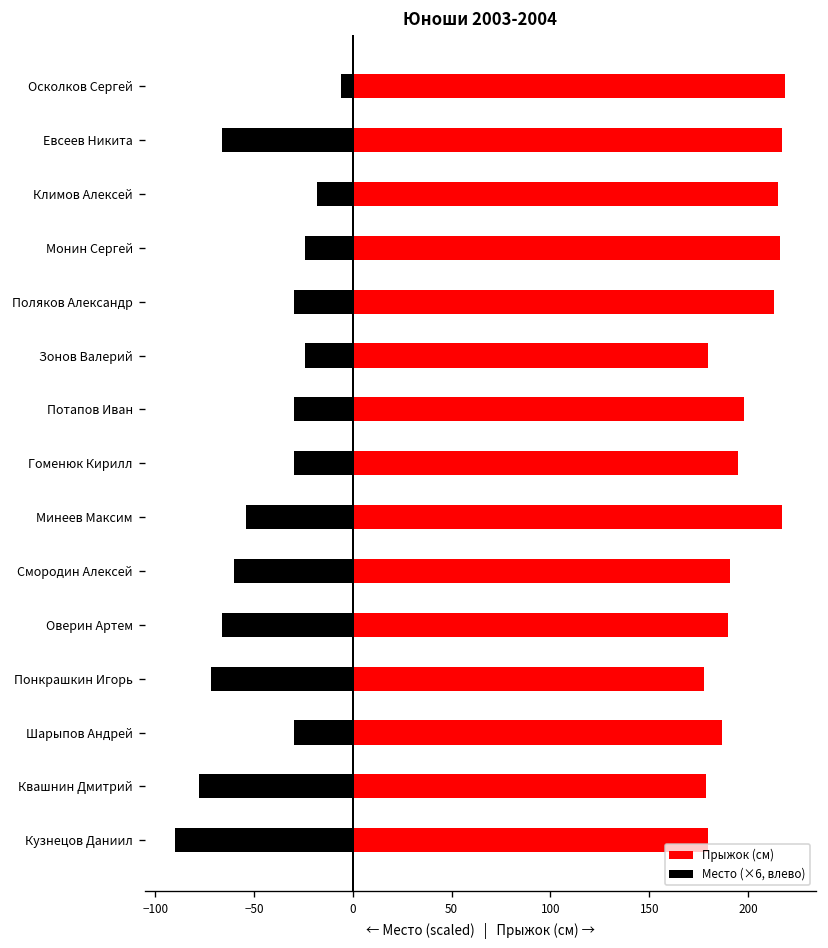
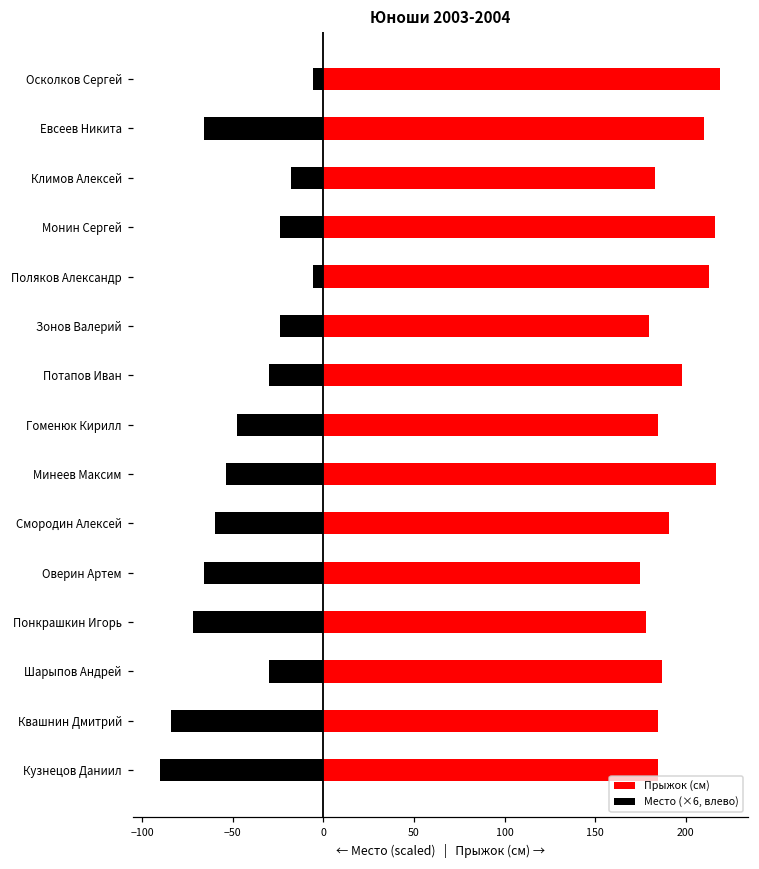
Прыжок (см), Евсеев Никита: 217 -> 210
Прыжок (см), Климов Алексей: 215 -> 183
Место (×6, влево), Поляков Александр: -30 -> -6
Прыжок (см), Гоменюк Кирилл: 195 -> 185
Место (×6, влево), Гоменюк Кирилл: -30 -> -48
Прыжок (см), Оверин Артем: 190 -> 175
Прыжок (см), Квашнин Дмитрий: 179 -> 185
Место (×6, влево), Квашнин Дмитрий: -78 -> -84
Прыжок (см), Кузнецов Даниил: 180 -> 185
